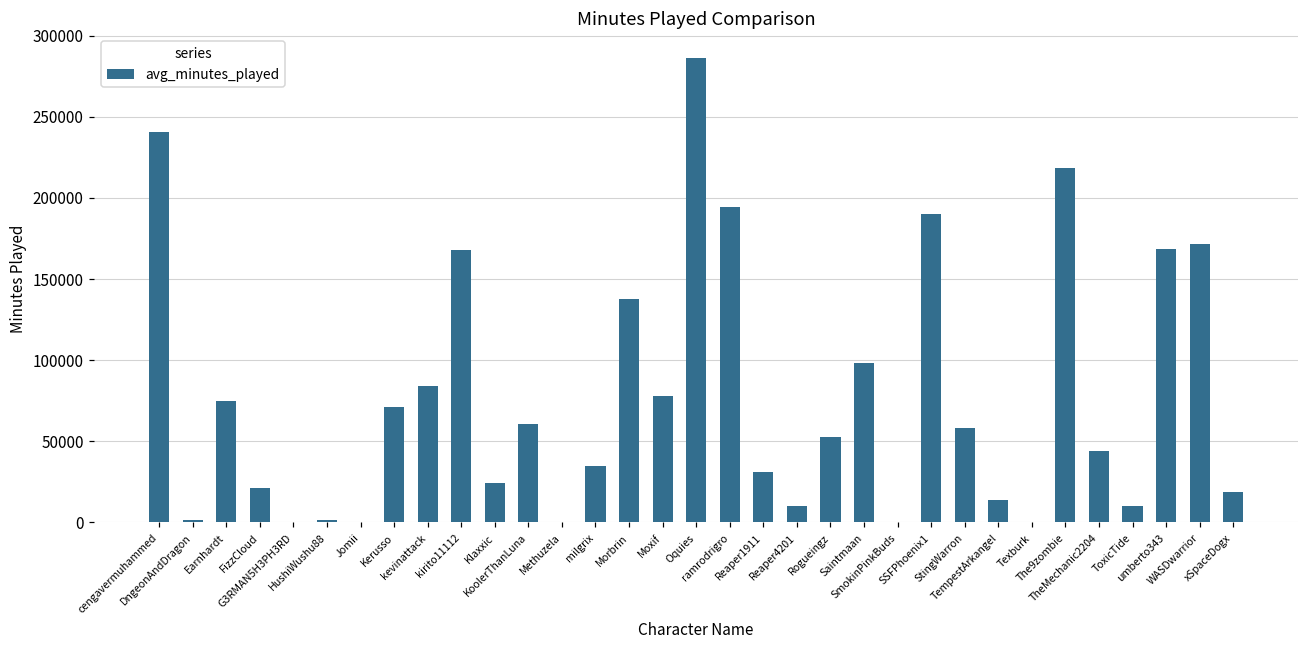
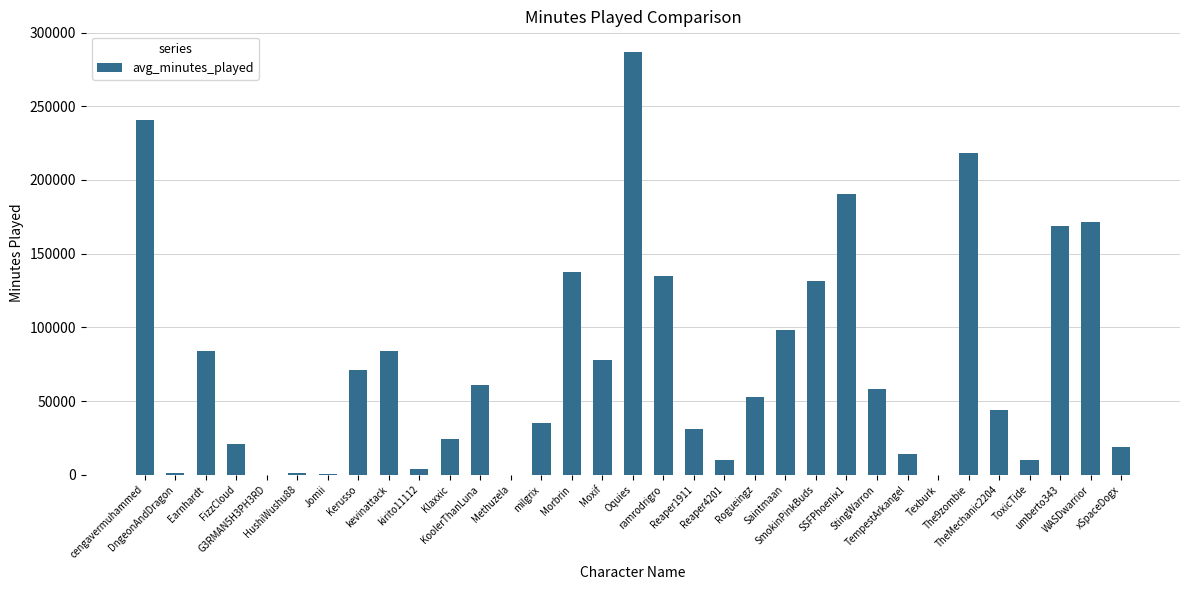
Earnhardt: 75000 -> 84000
kirito11112: 168000 -> 4000
ramrodrigro: 195000 -> 135000
SmokinPinkBuds: 0 -> 131000
